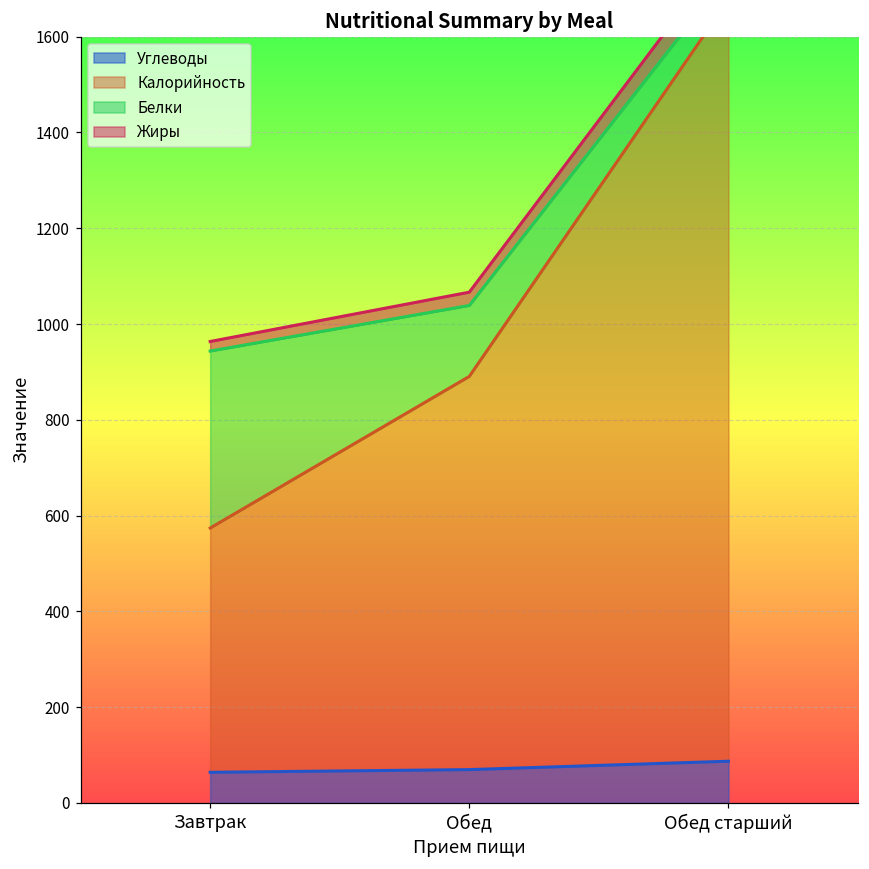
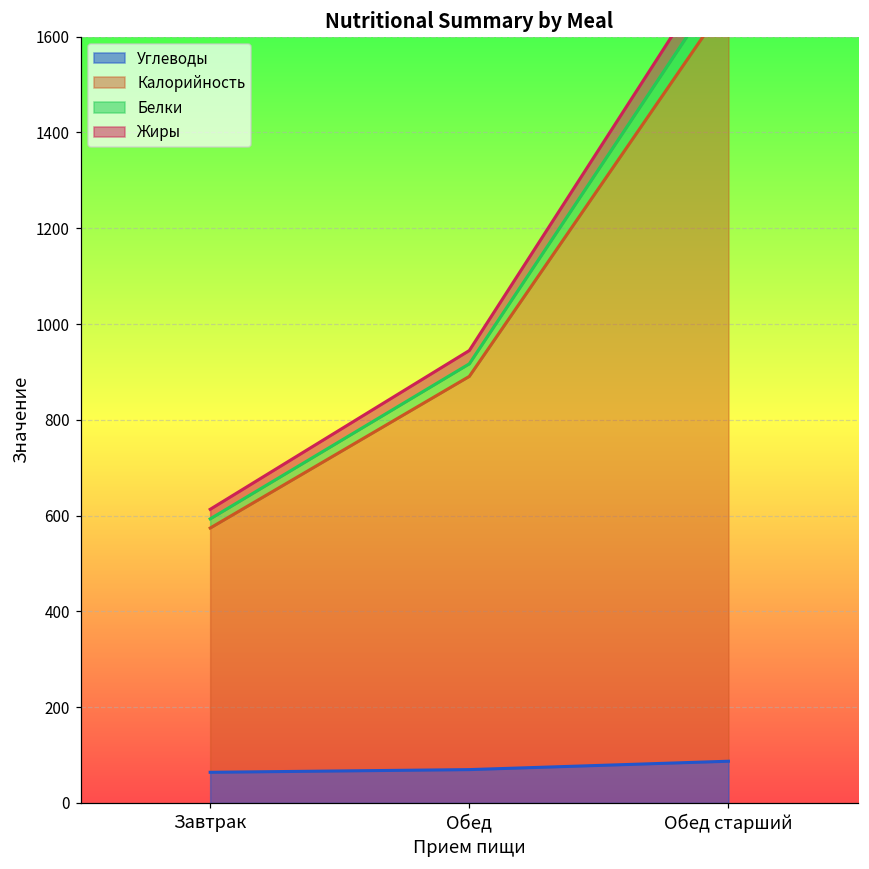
Белки, Завтрак: 370 -> 20
Белки, Обед: 150 -> 30
